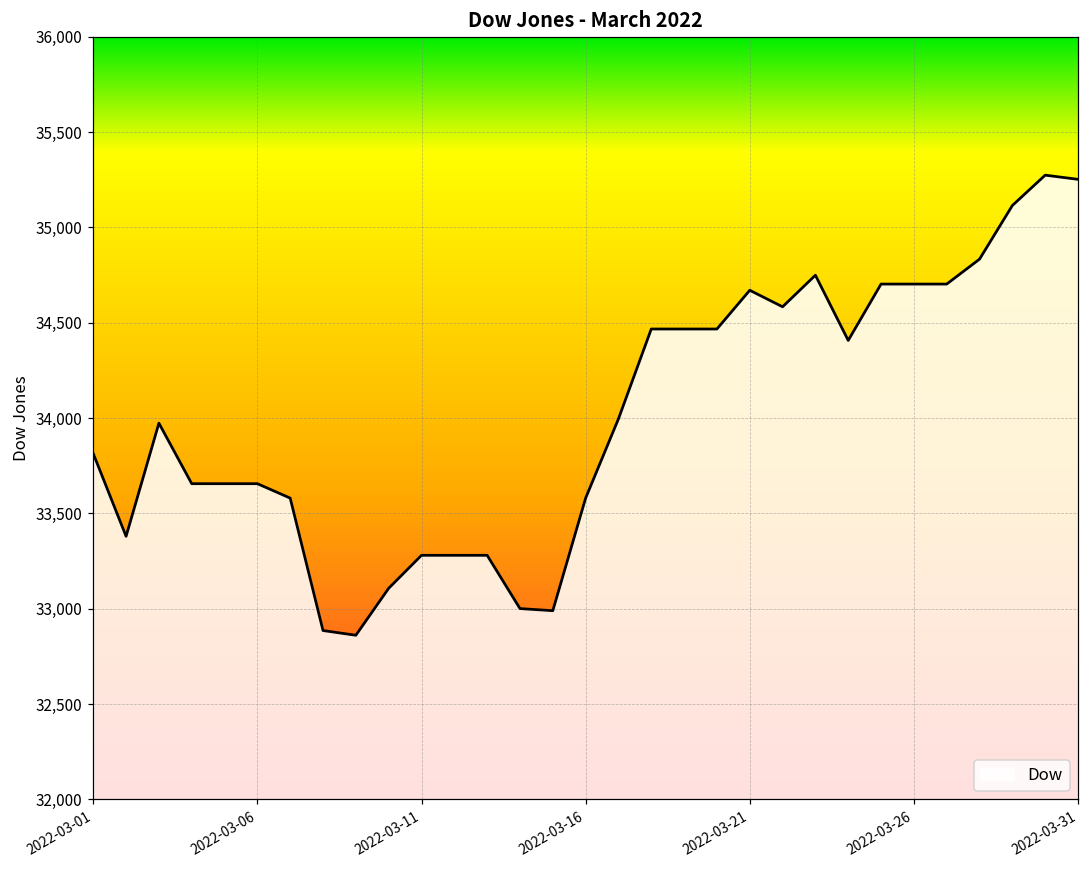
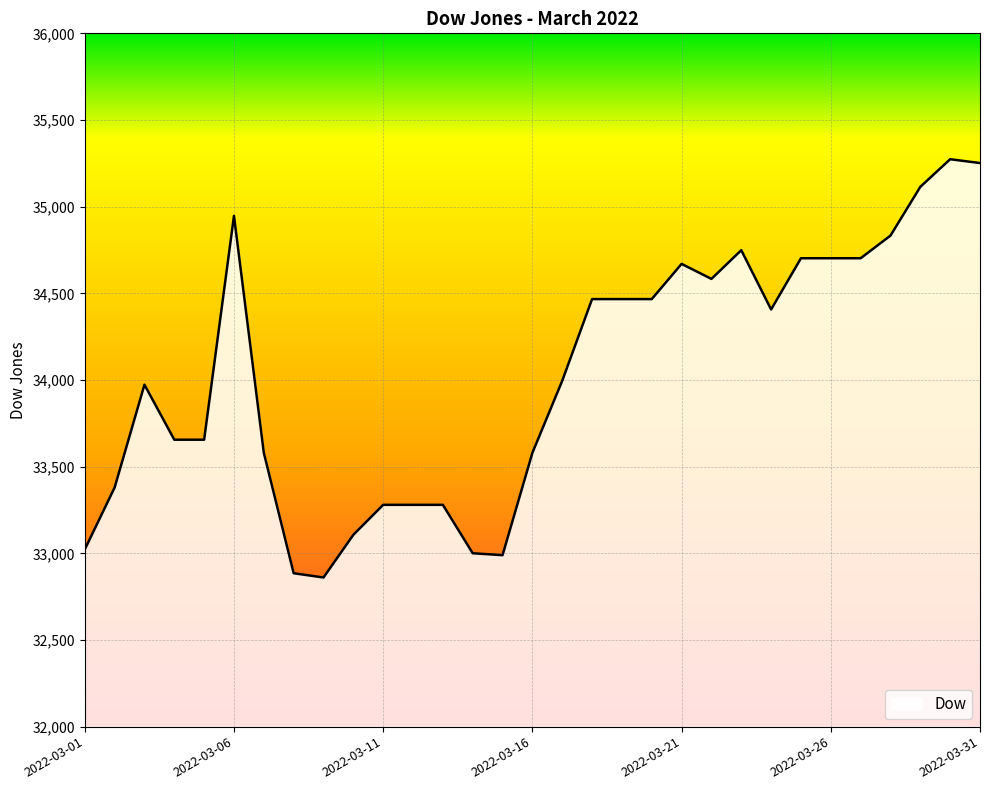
2022-03-01: 33,810 -> 33,020
2022-03-06: 33,660 -> 34,950
